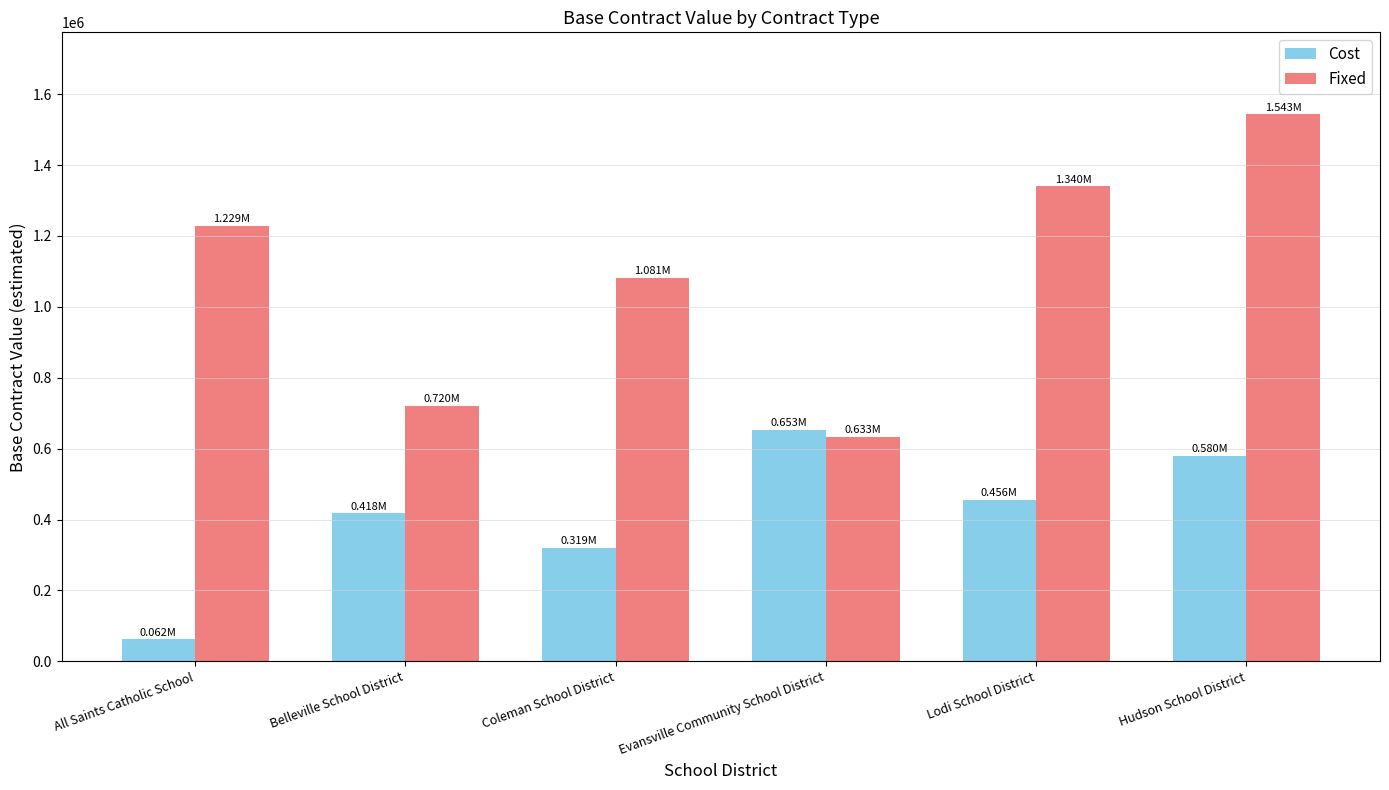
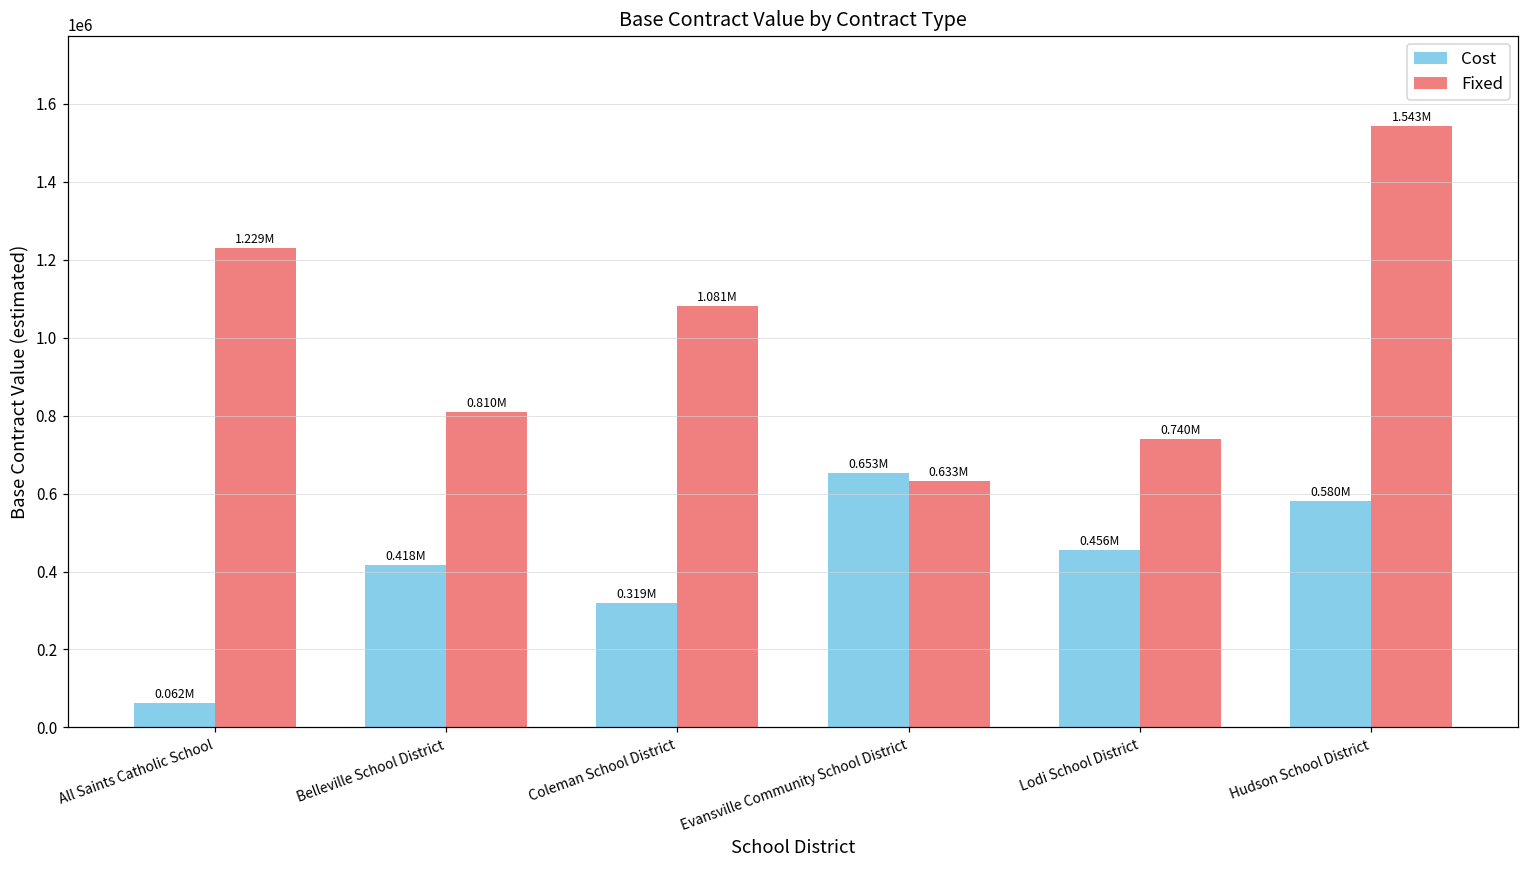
Fixed, Belleville School District: 0.720M -> 0.810M
Fixed, Lodi School District: 1.340M -> 0.740M
